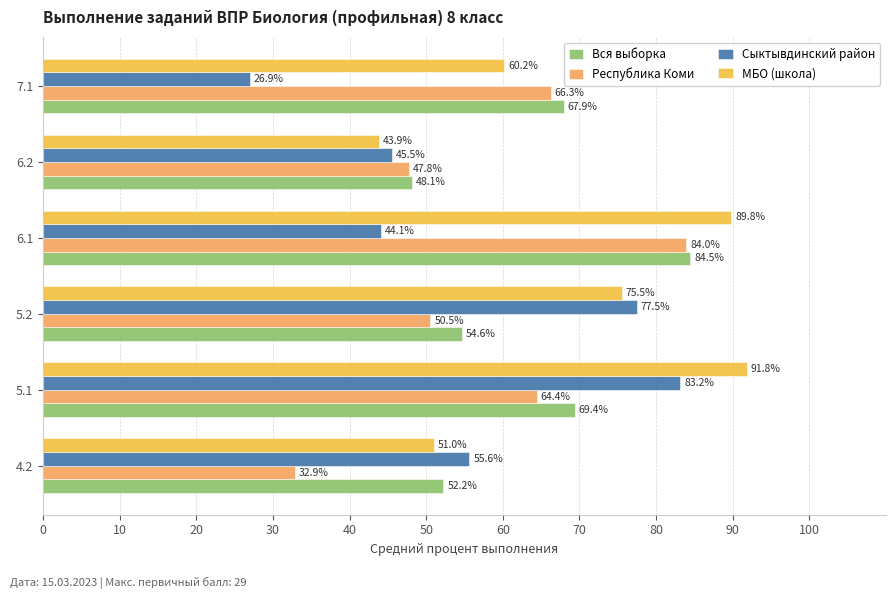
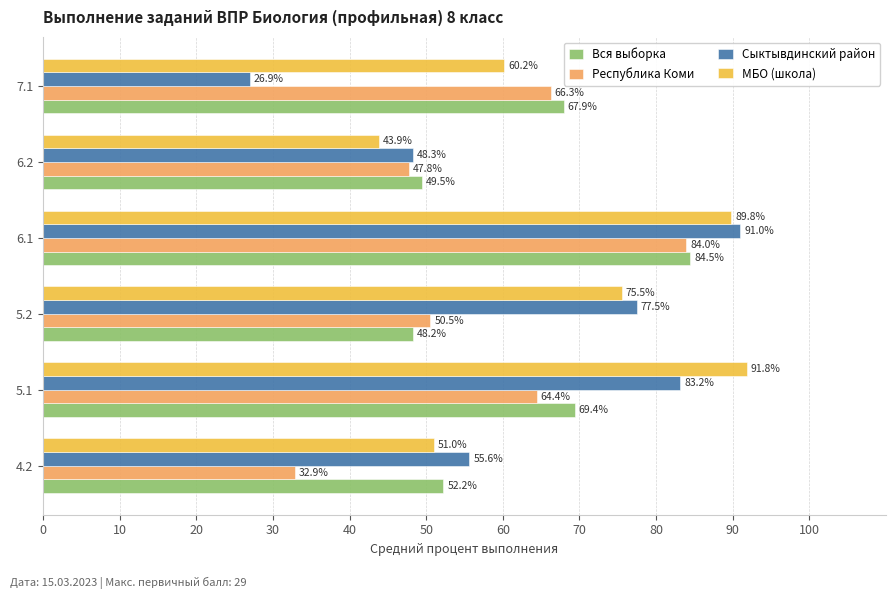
Сыктывдинский район, 6.2: 45.5% -> 48.3%
Вся выборка, 6.2: 48.1% -> 49.5%
Сыктывдинский район, 6.1: 44.1% -> 91.0%
Вся выборка, 5.2: 54.6% -> 48.2%
